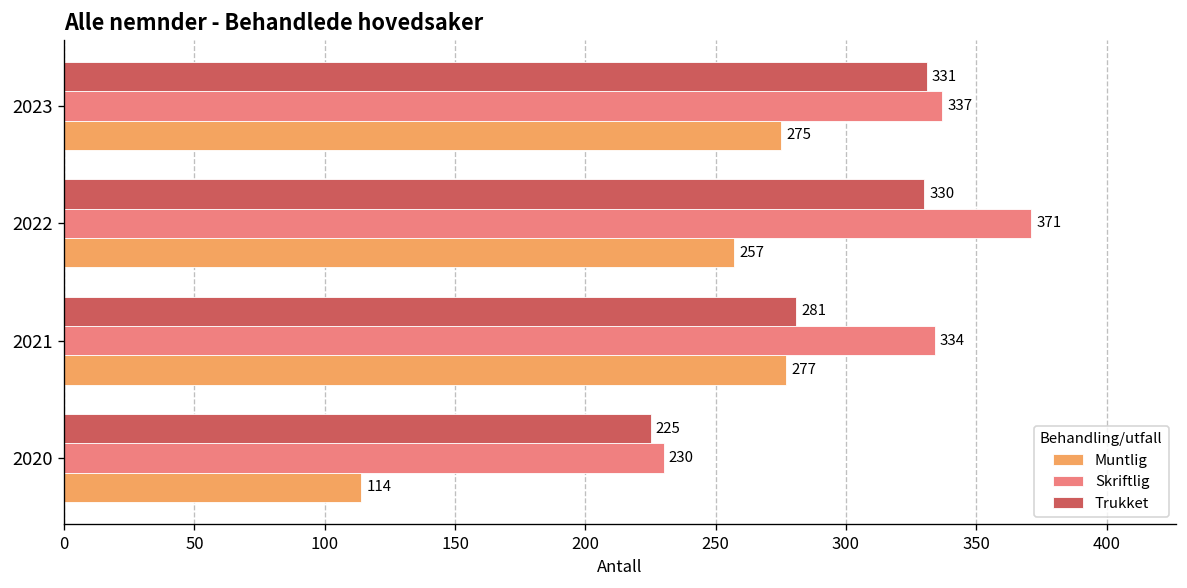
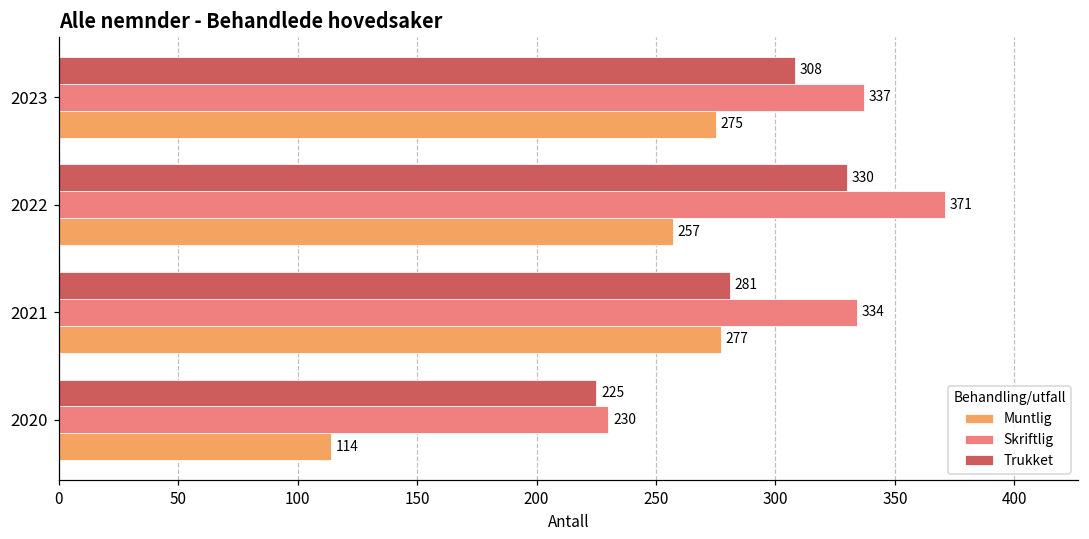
Trukket, 2023: 331 -> 308
